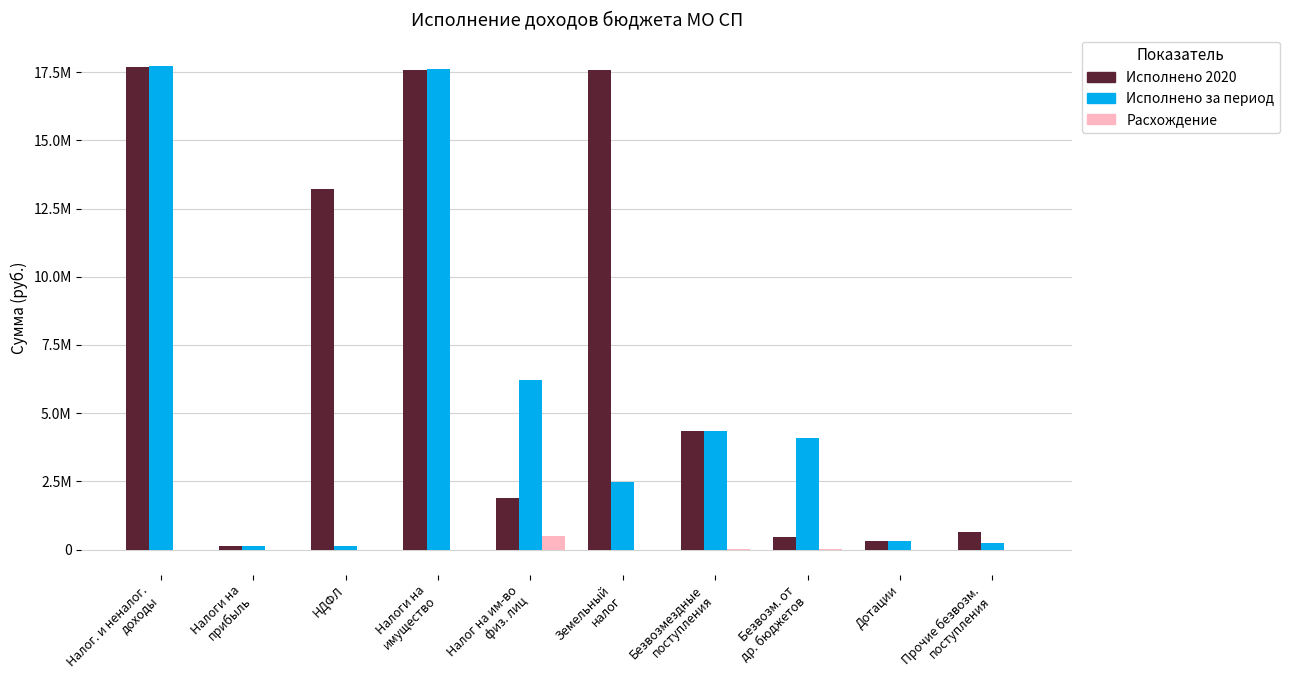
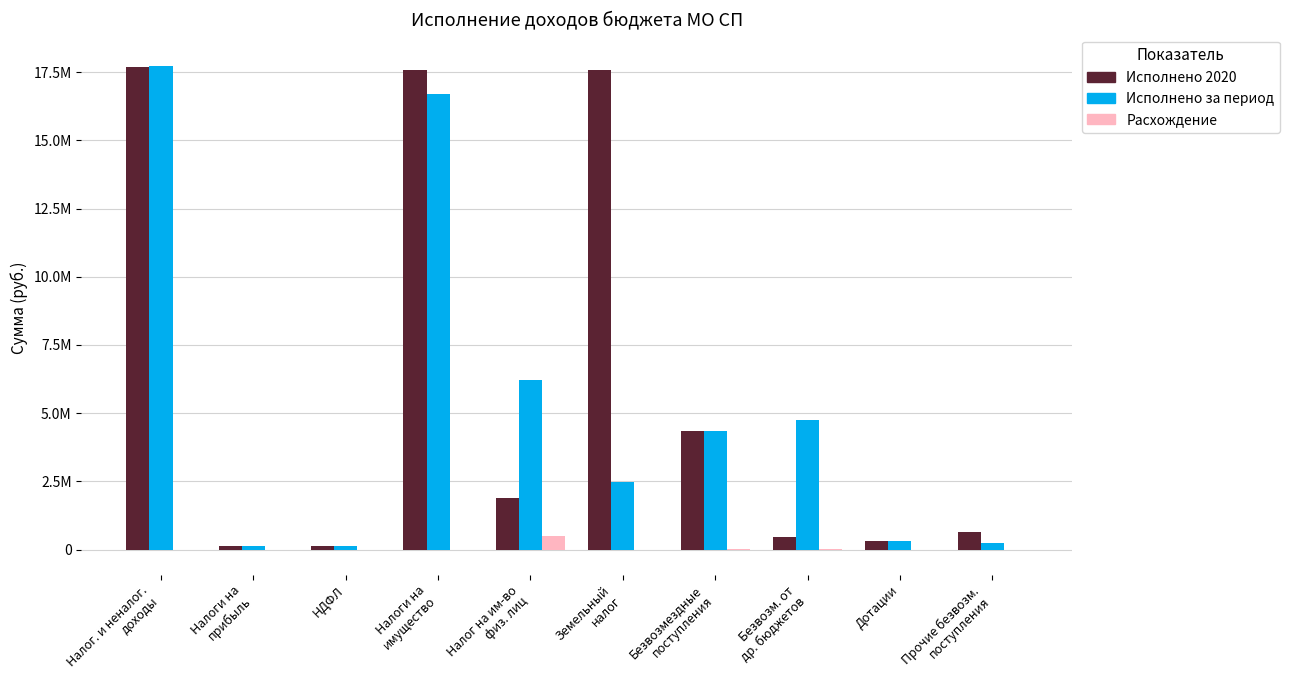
Исполнено 2020, НДФЛ: 13200000 -> 100000
Исполнено за период, Налоги на имущество: 17600000 -> 16700000
Исполнено за период, Безвозм. от др. бюджетов: 4100000 -> 4800000
